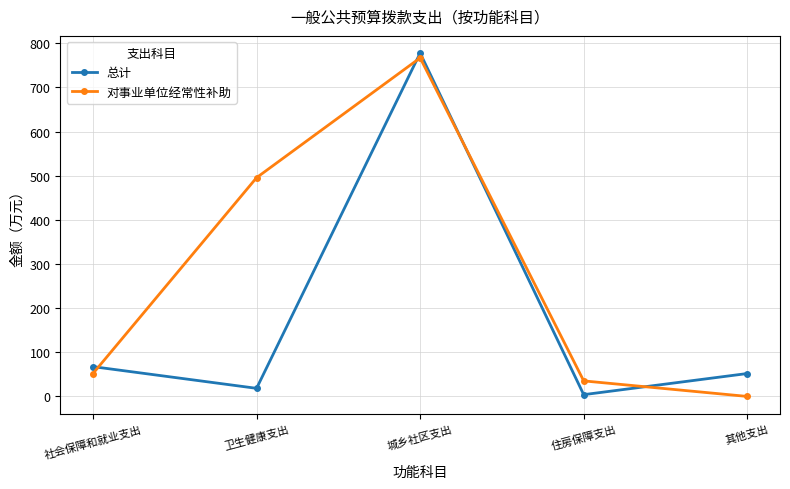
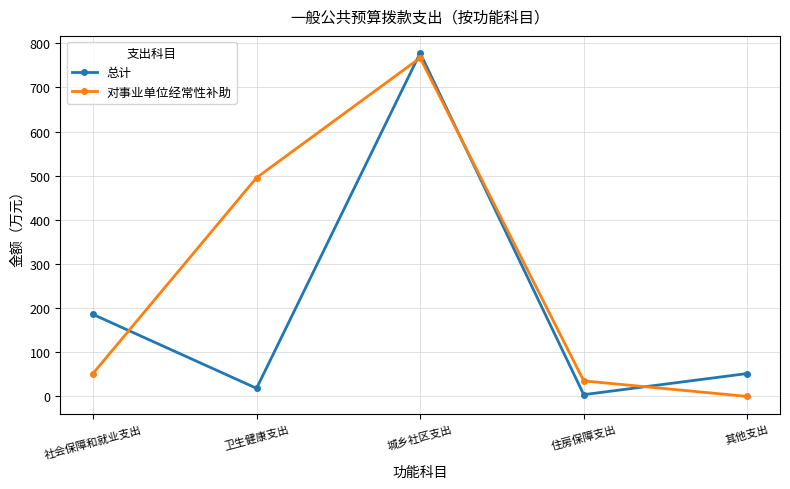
总计, 社会保障和就业支出: 70 -> 190
